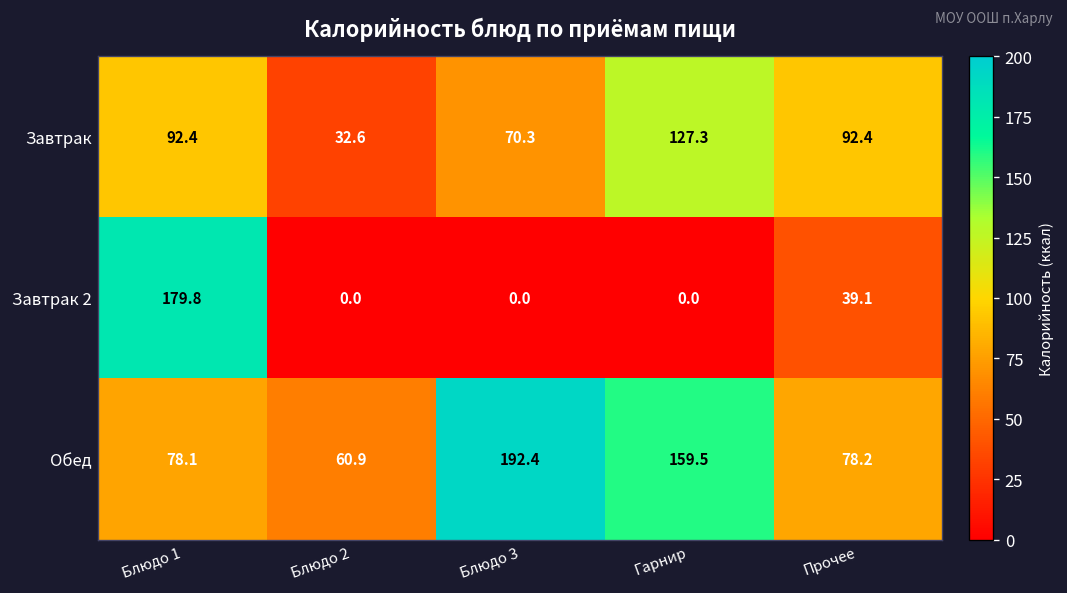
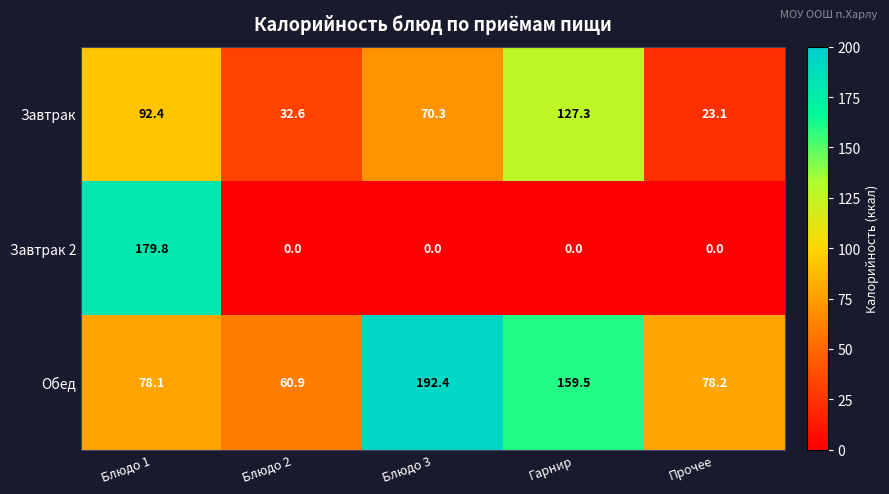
Завтрак, Прочее: 92.4 -> 23.1
Завтрак 2, Прочее: 39.1 -> 0.0
